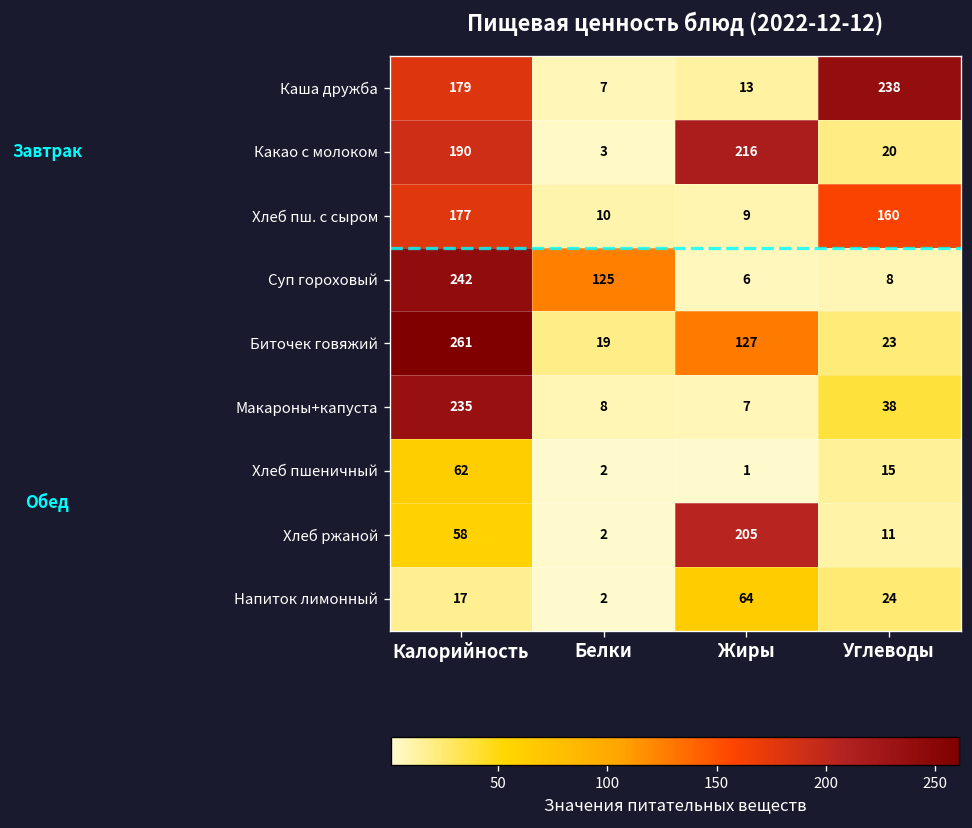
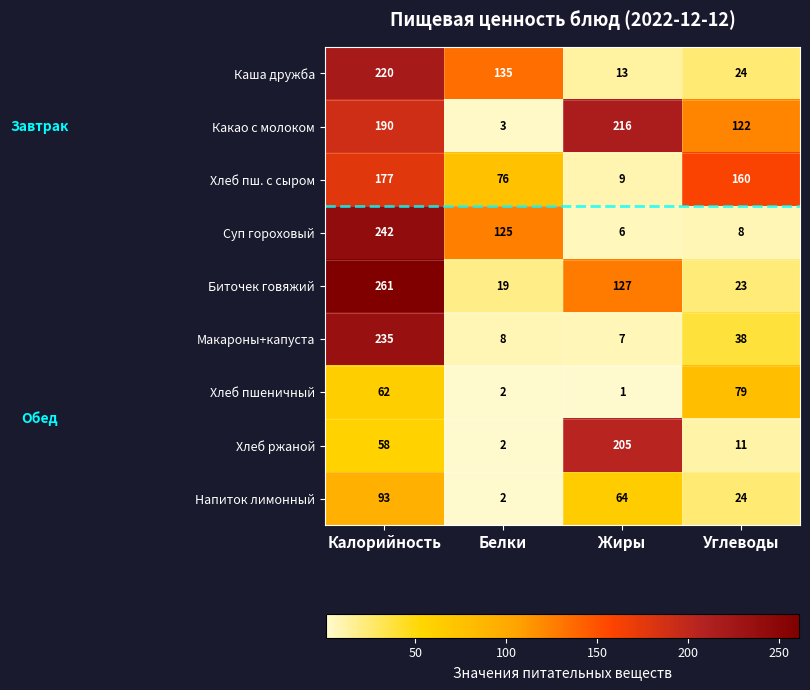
Каша дружба, Калорийность: 179 -> 220
Каша дружба, Белки: 7 -> 135
Каша дружба, Углеводы: 238 -> 24
Какао с молоком, Углеводы: 20 -> 122
Хлеб пш. с сыром, Белки: 10 -> 76
Хлеб пшеничный, Углеводы: 15 -> 79
Напиток лимонный, Калорийность: 17 -> 93
